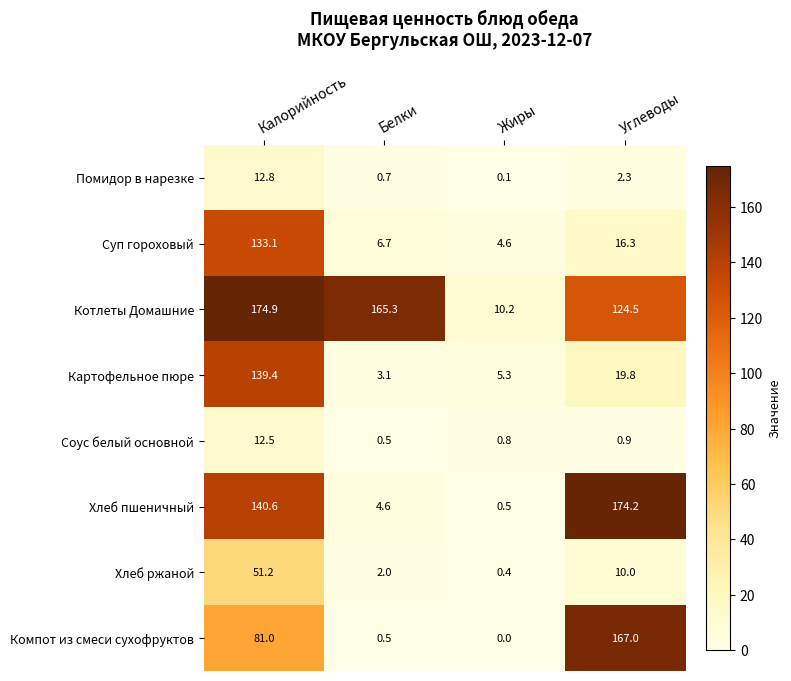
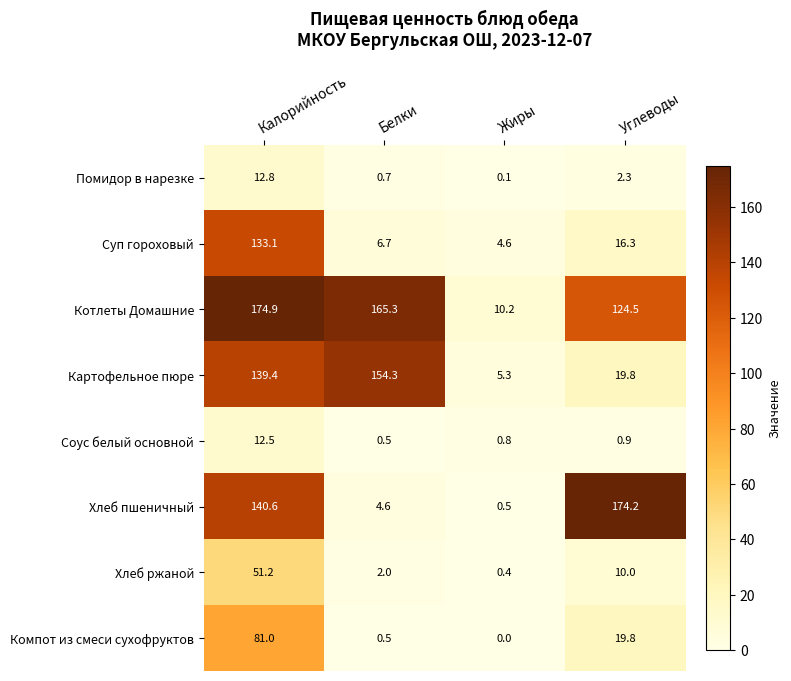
Картофельное пюре, Белки: 3.1 -> 154.3
Компот из смеси сухофруктов, Углеводы: 167.0 -> 19.8
